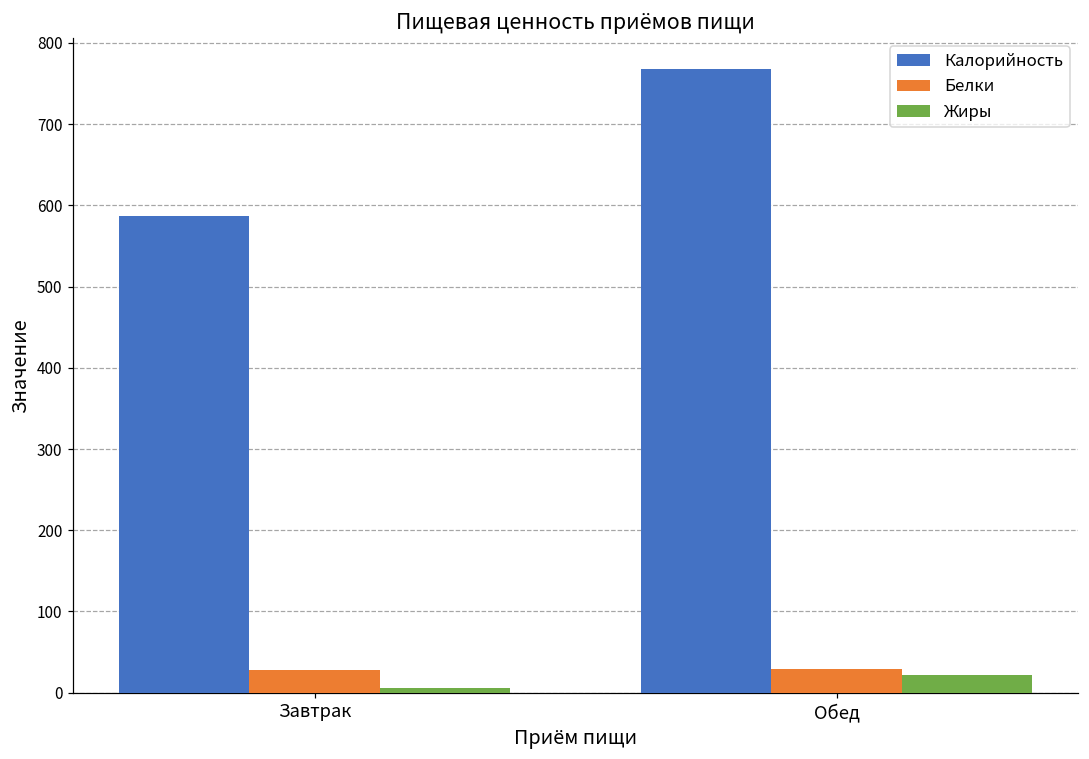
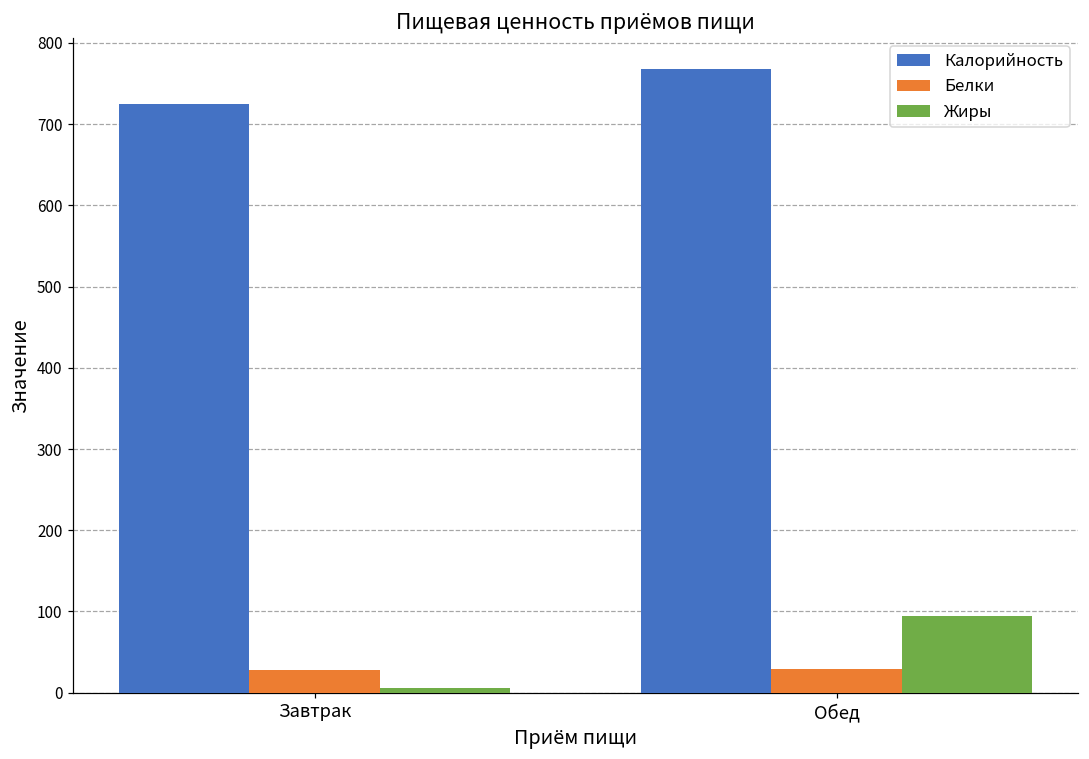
Калорийность, Завтрак: 590 -> 730
Жиры, Обед: 20 -> 100
